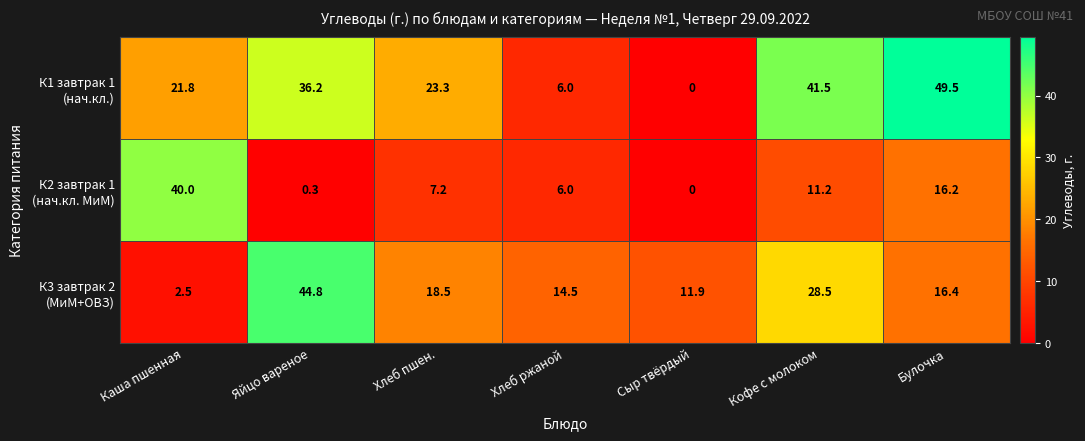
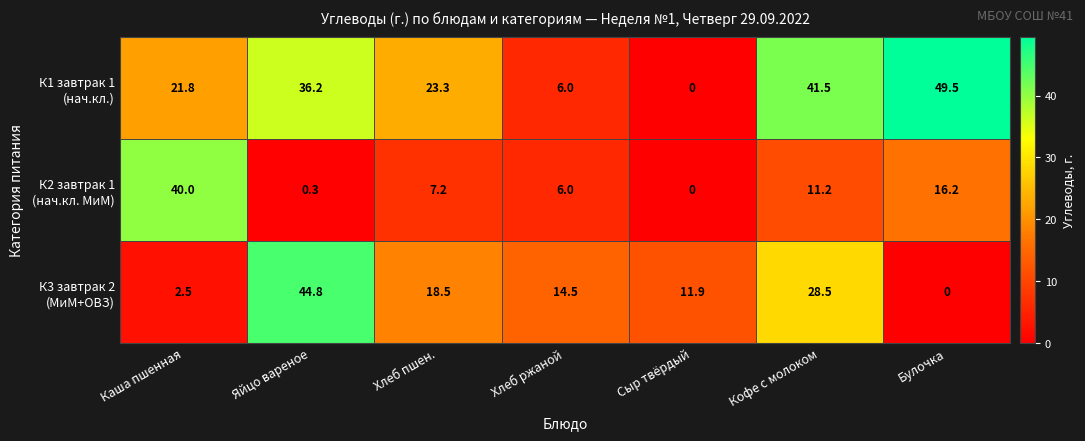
К3 завтрак 2 (МиМ+ОВЗ), Булочка: 16.4 -> 0
